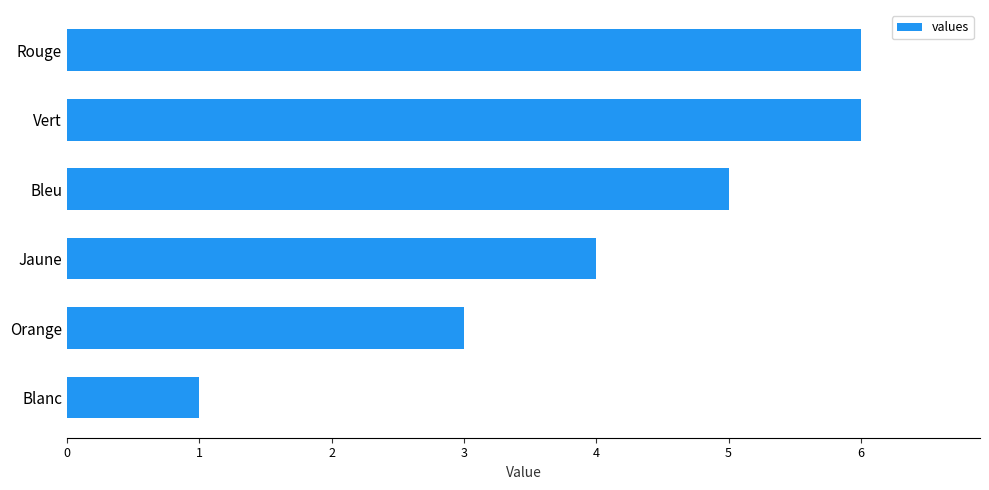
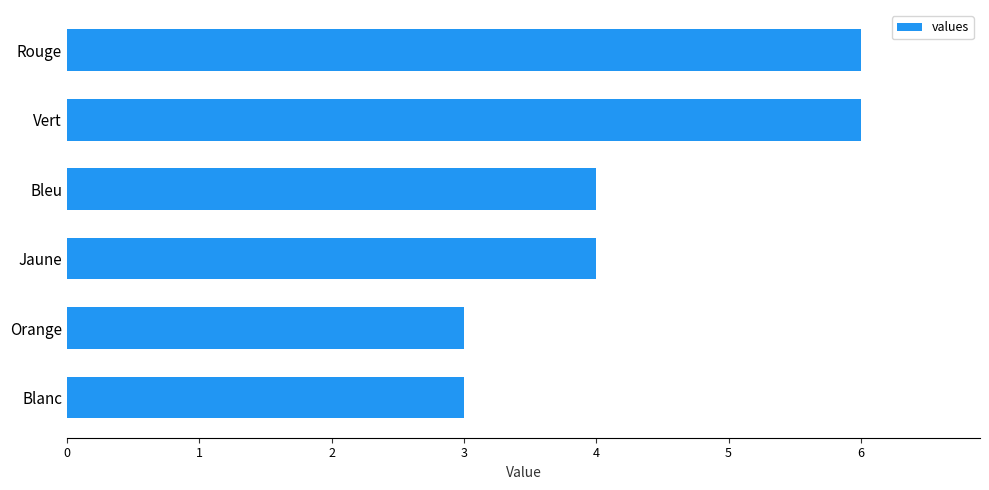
Bleu: 5 -> 4
Blanc: 1 -> 3
